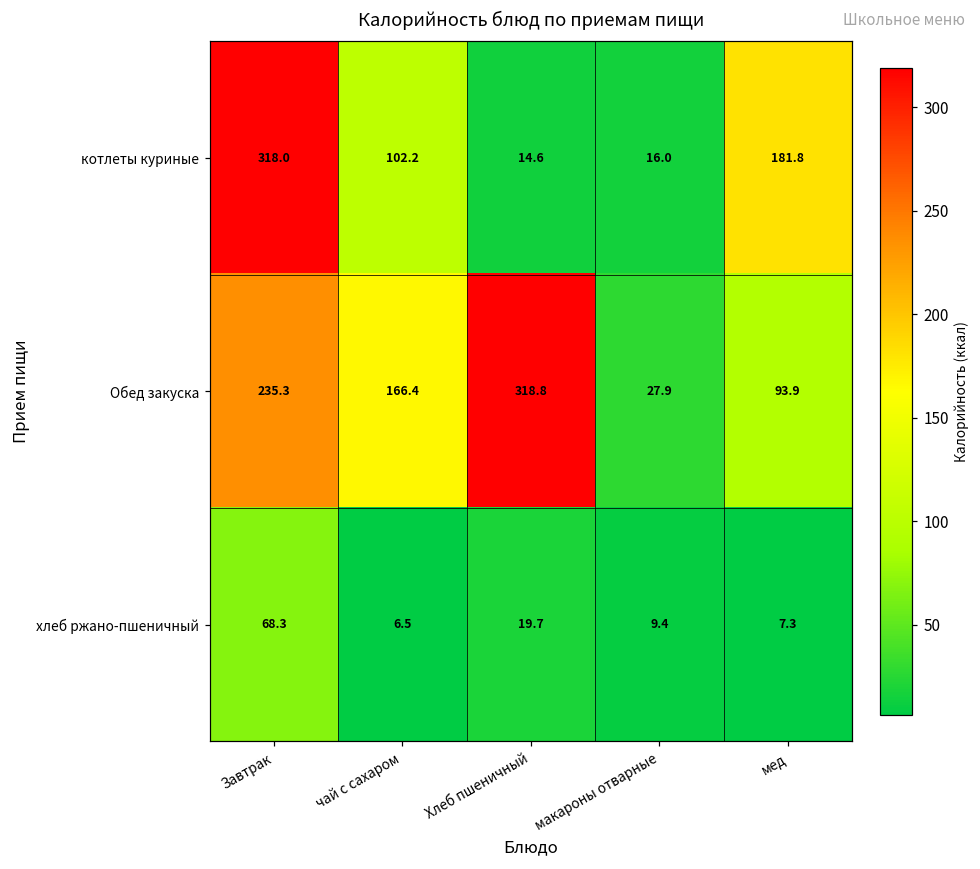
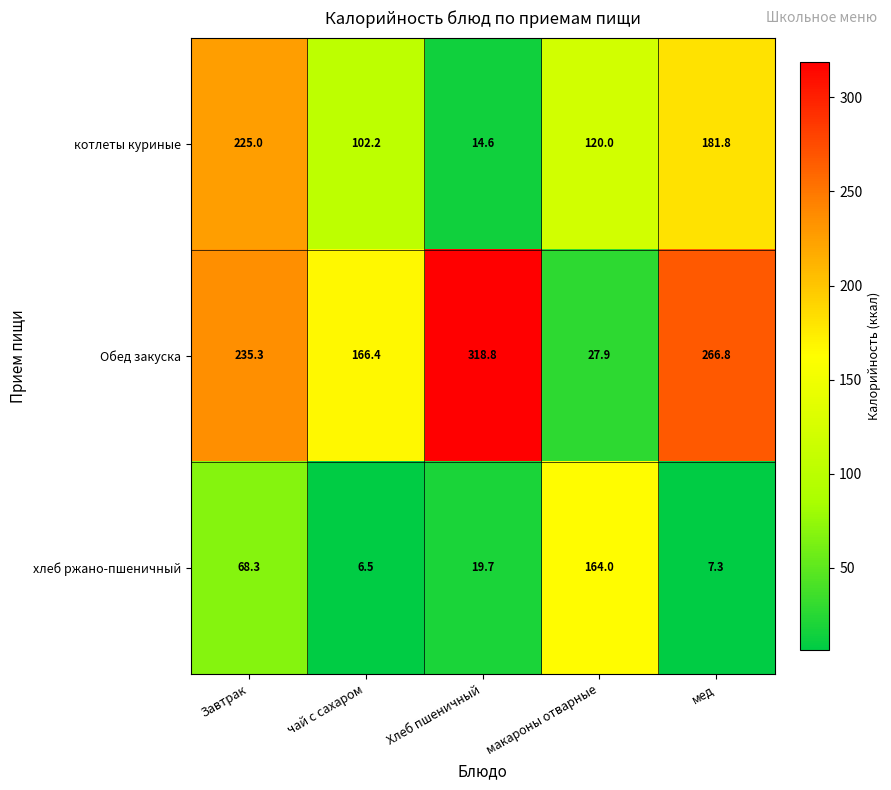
котлеты куриные, Завтрак: 318.0 -> 225.0
котлеты куриные, макароны отварные: 16.0 -> 120.0
Обед закуска, мед: 93.9 -> 266.8
хлеб ржано-пшеничный, макароны отварные: 9.4 -> 164.0
